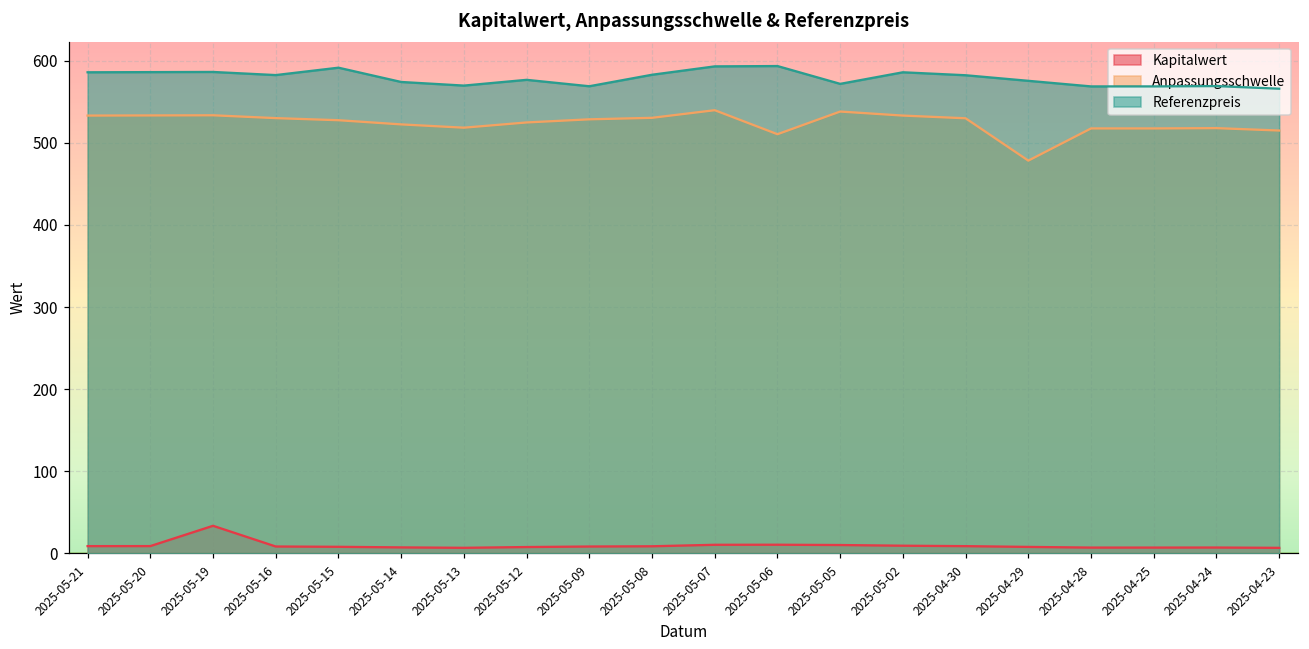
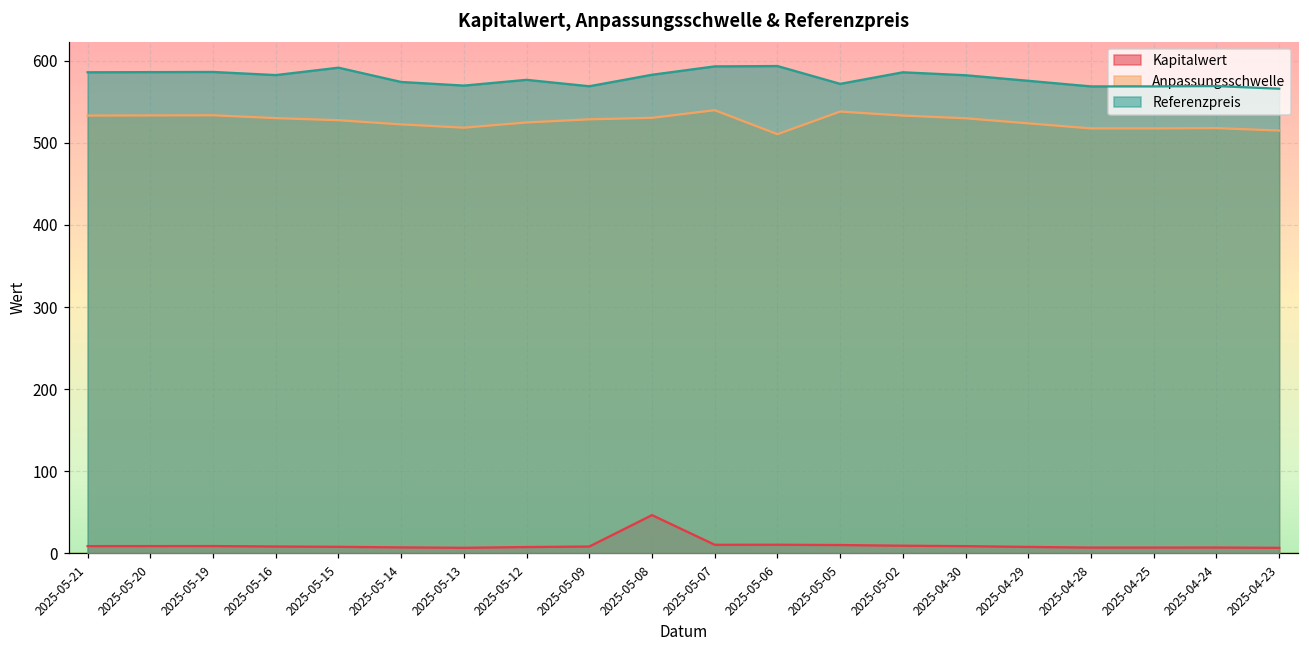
Kapitalwert, 2025-05-19: 30 -> 10
Kapitalwert, 2025-05-08: 10 -> 50
Anpassungsschwelle, 2025-04-29: 480 -> 520
